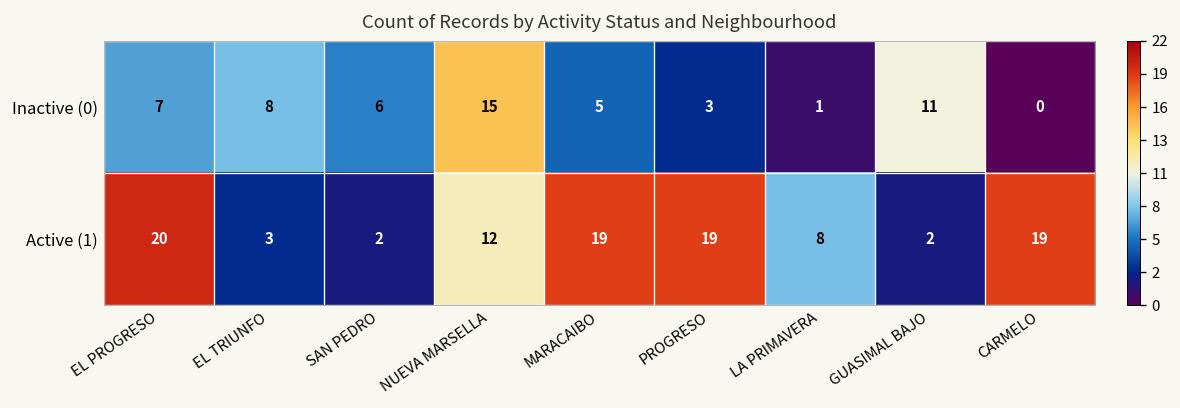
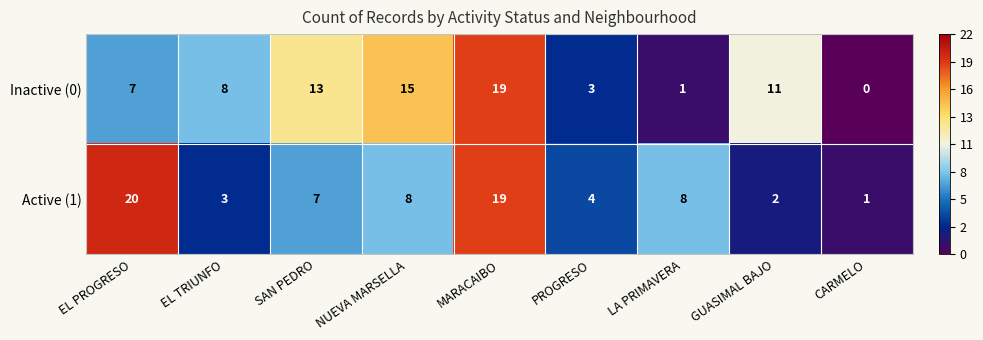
Inactive (0), SAN PEDRO: 6 -> 13
Inactive (0), MARACAIBO: 5 -> 19
Active (1), SAN PEDRO: 2 -> 7
Active (1), NUEVA MARSELLA: 12 -> 8
Active (1), PROGRESO: 19 -> 4
Active (1), CARMELO: 19 -> 1
